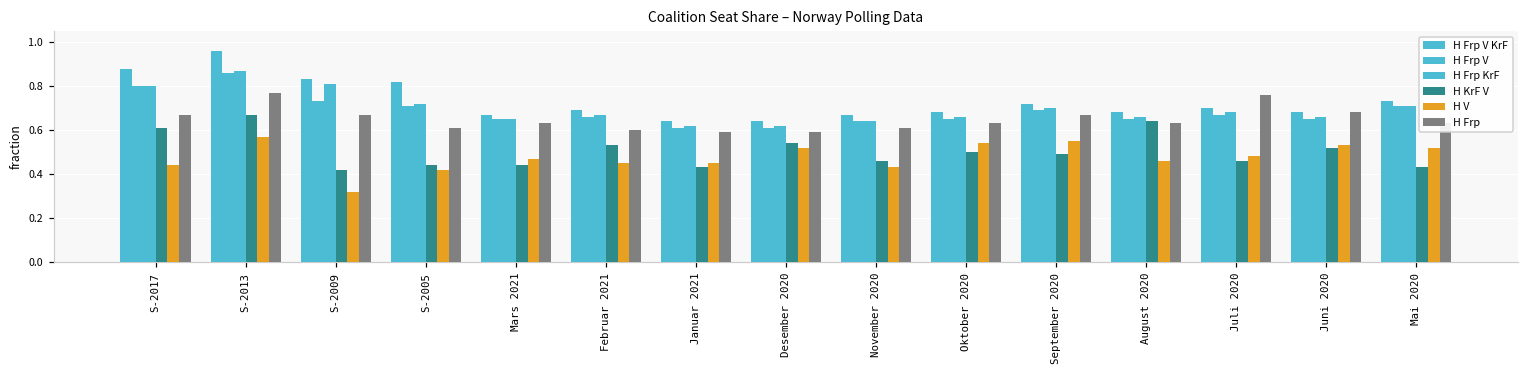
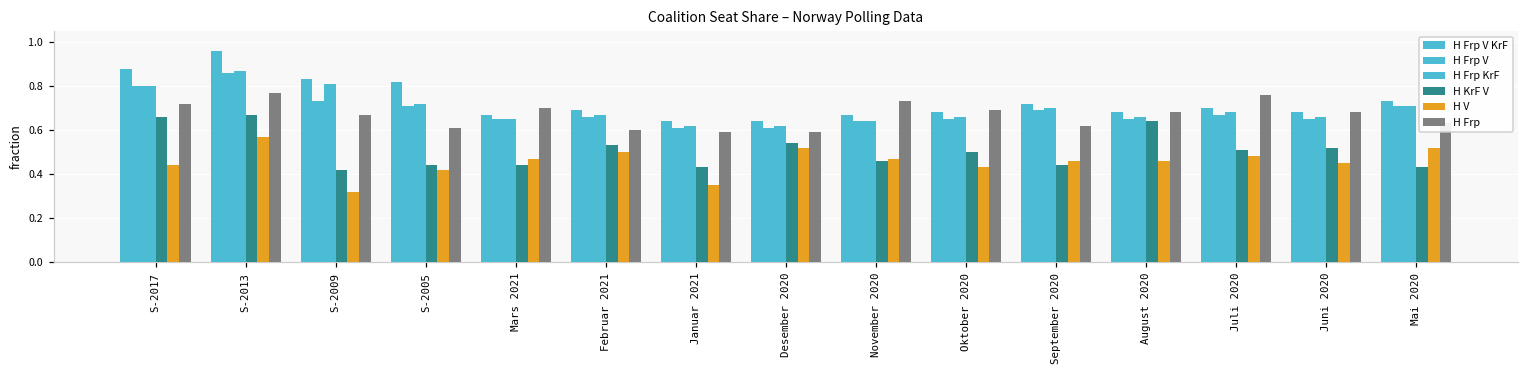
H KrF V, S-2017: 0.61 -> 0.66
H Frp, S-2017: 0.67 -> 0.72
H Frp, Mars 2021: 0.63 -> 0.70
H V, Februar 2021: 0.45 -> 0.50
H V, Januar 2021: 0.45 -> 0.35
H V, November 2020: 0.43 -> 0.47
H Frp, November 2020: 0.61 -> 0.73
H V, Oktober 2020: 0.54 -> 0.43
H Frp, Oktober 2020: 0.63 -> 0.69
H KrF V, September 2020: 0.49 -> 0.44
H V, September 2020: 0.55 -> 0.46
H Frp, September 2020: 0.67 -> 0.62
H Frp, August 2020: 0.63 -> 0.68
H KrF V, Juli 2020: 0.46 -> 0.51
H V, Juni 2020: 0.53 -> 0.45
